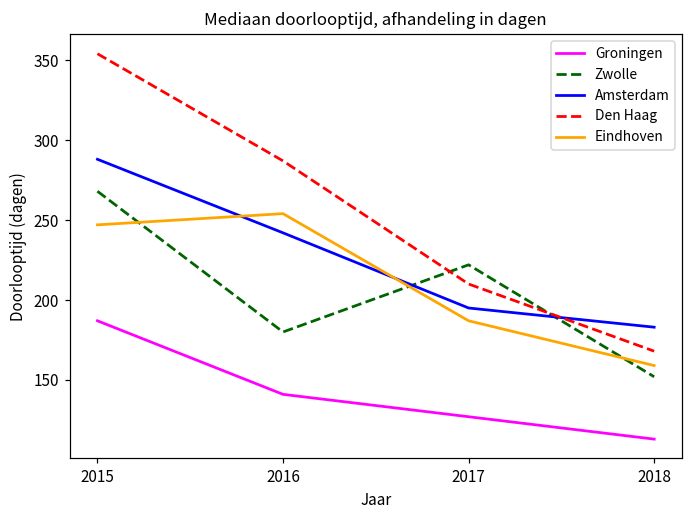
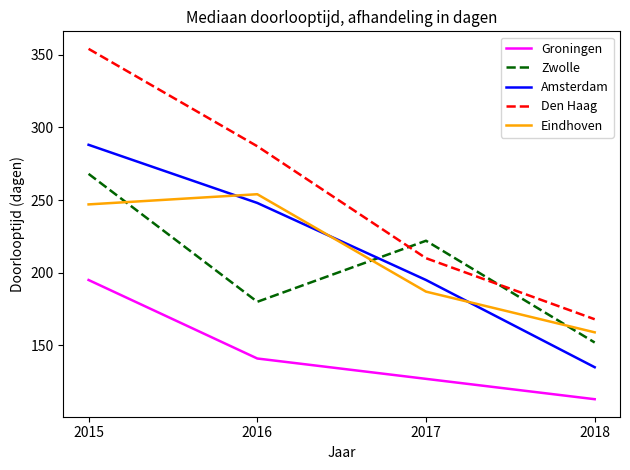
Groningen, 2015: 187 -> 195
Amsterdam, 2016: 242 -> 248
Amsterdam, 2018: 183 -> 135
